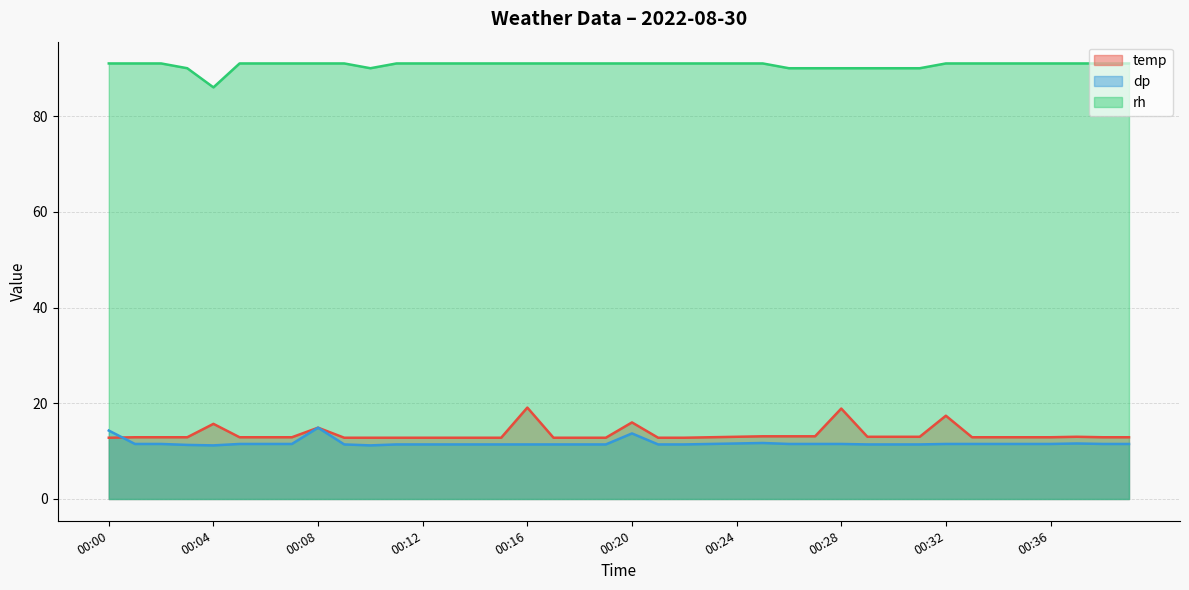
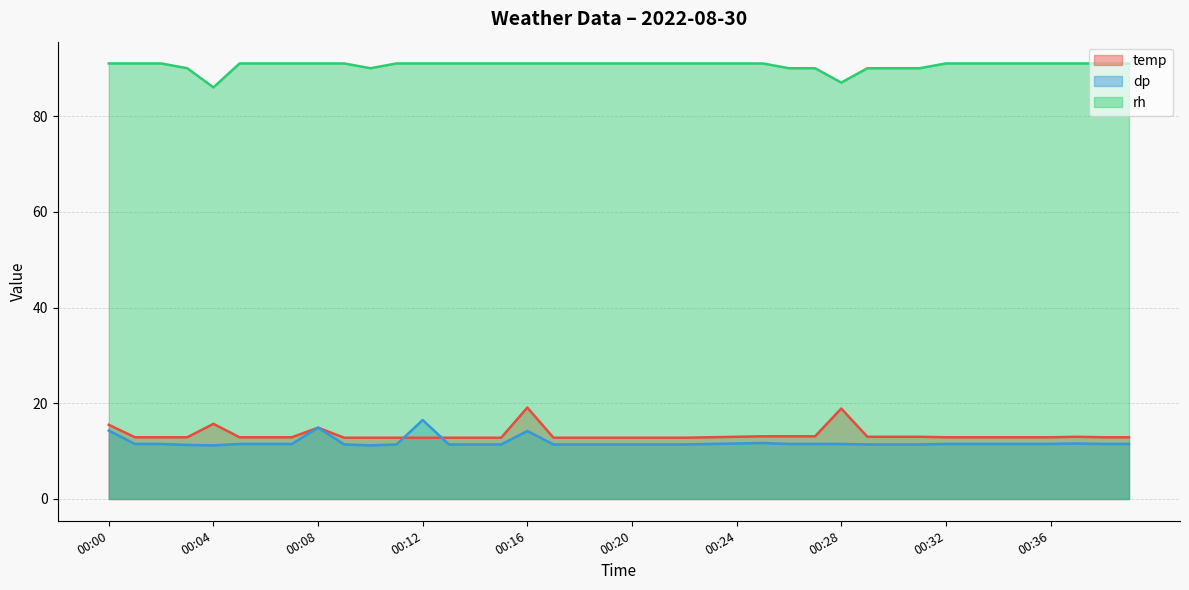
temp, 00:00: 13 -> 16
dp, 00:12: 11 -> 17
dp, 00:16: 11 -> 14
temp, 00:20: 16 -> 13
dp, 00:20: 14 -> 11
rh, 00:28: 90 -> 87
temp, 00:32: 17 -> 13
